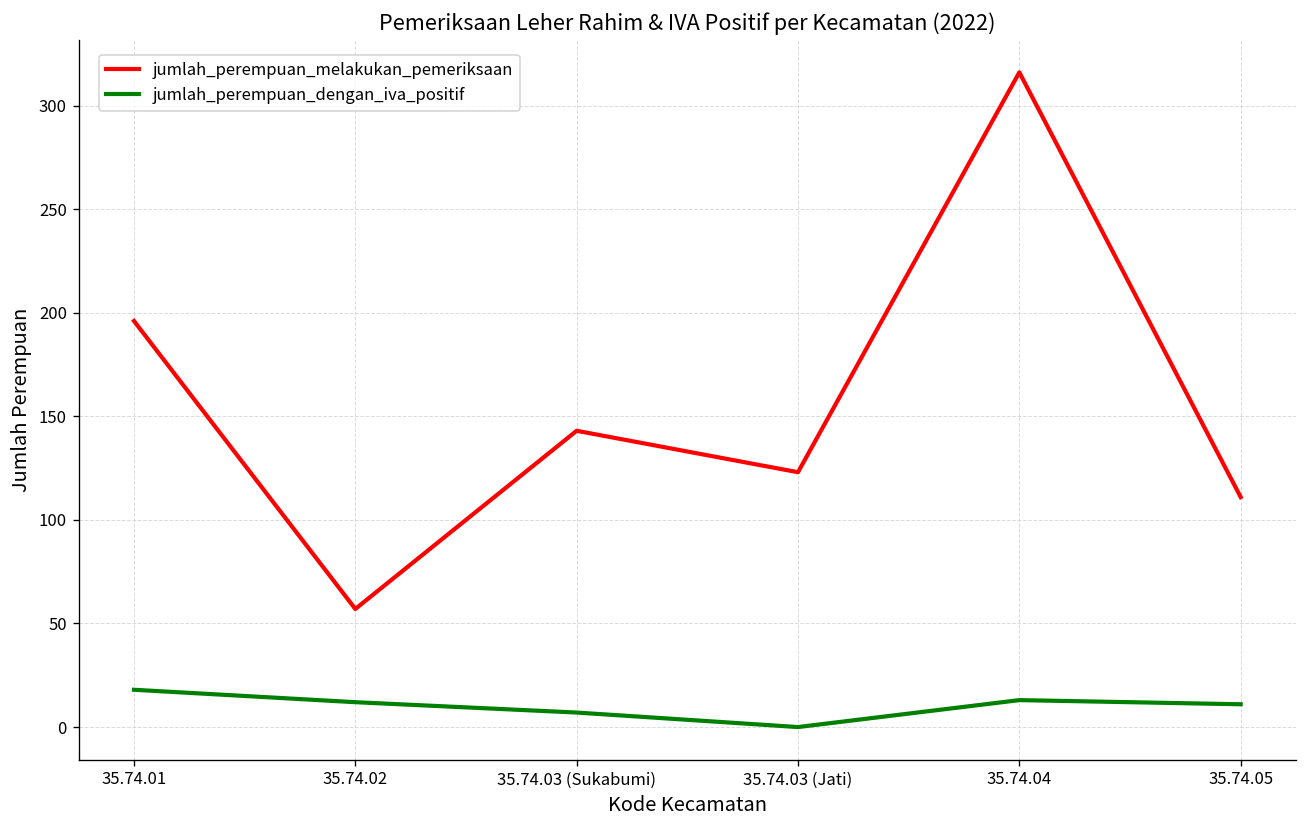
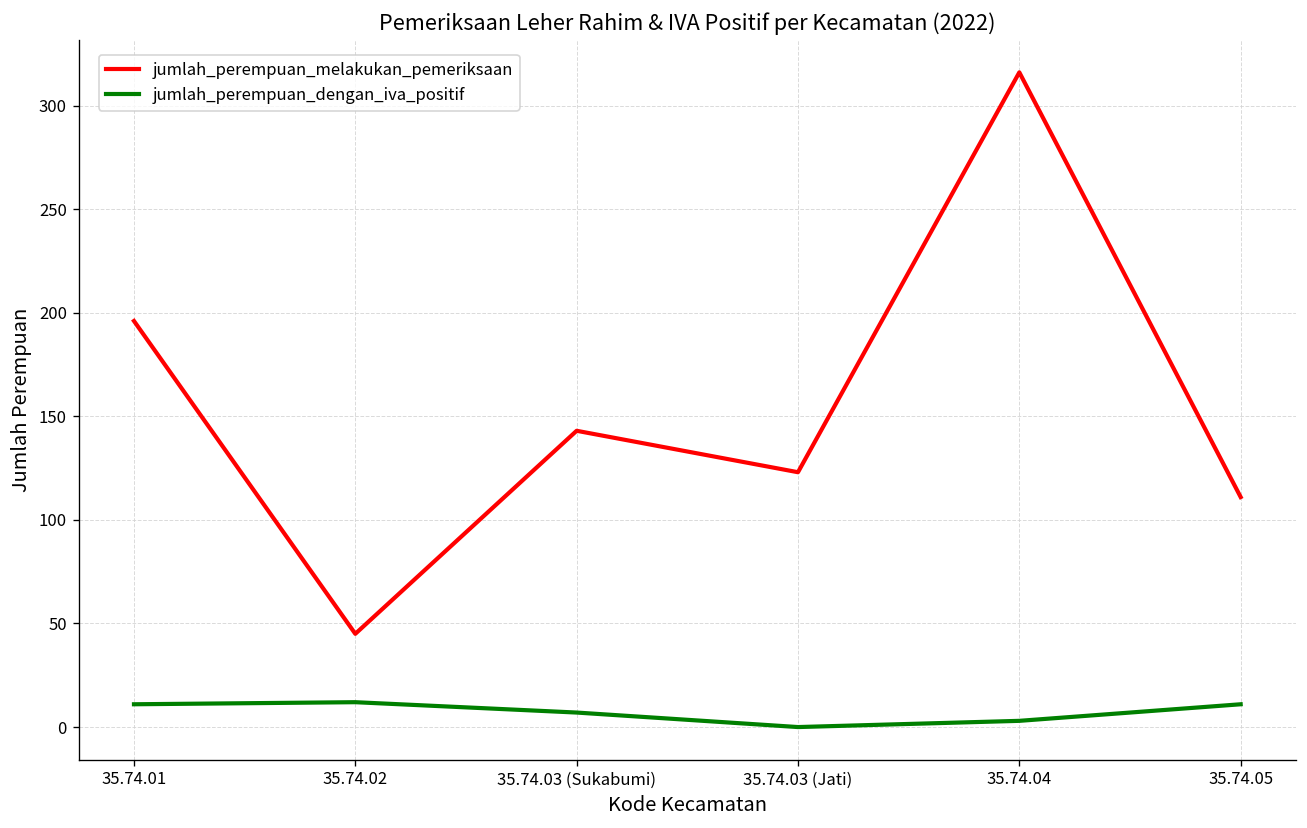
jumlah_perempuan_dengan_iva_positif, 35.74.01: 18 -> 11
jumlah_perempuan_melakukan_pemeriksaan, 35.74.02: 57 -> 45
jumlah_perempuan_dengan_iva_positif, 35.74.04: 13 -> 3
